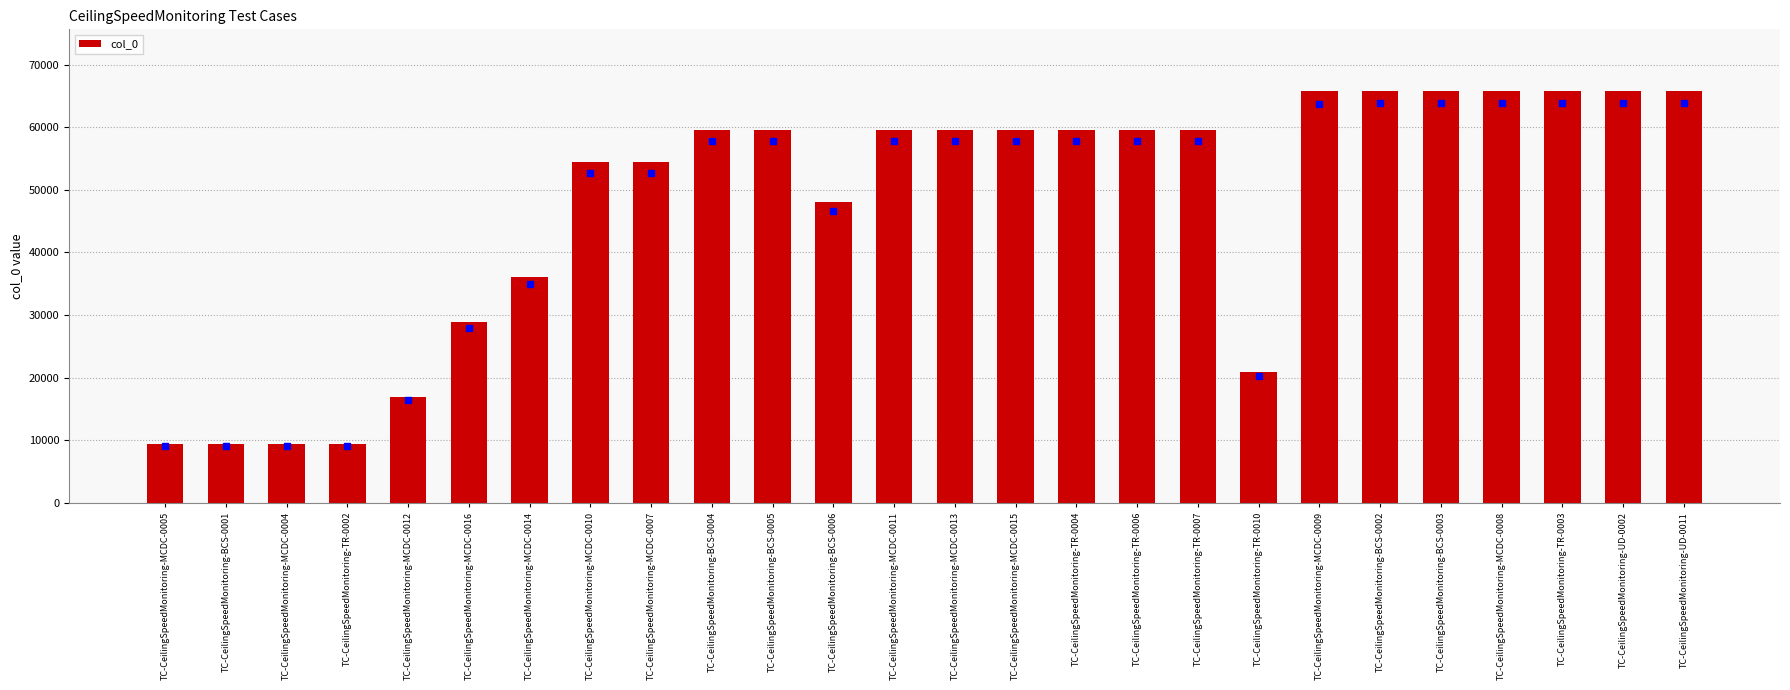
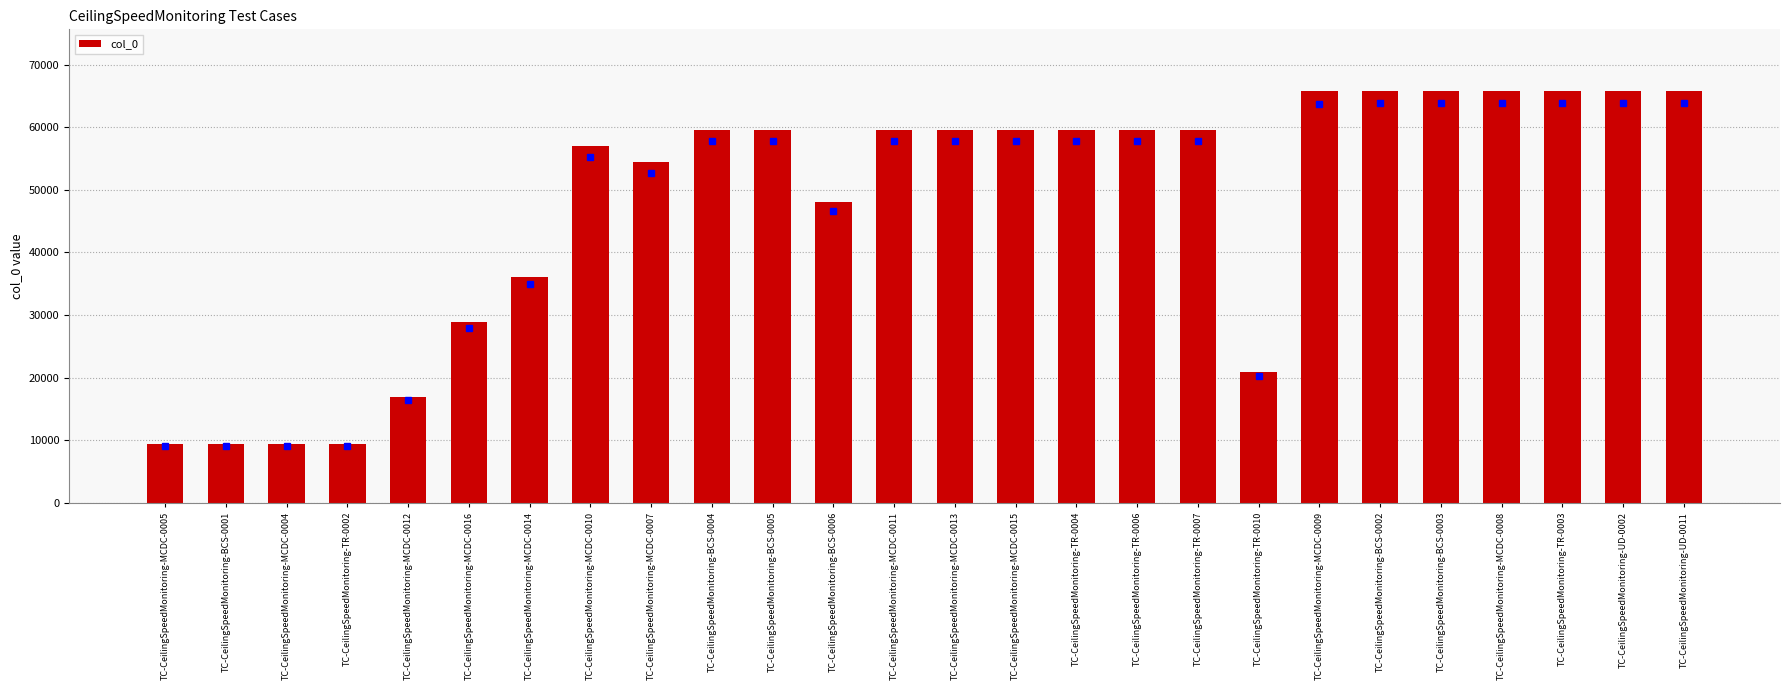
col_0, TC-CeilingSpeedMonitoring-MCDC-0010: 54000 -> 57000
